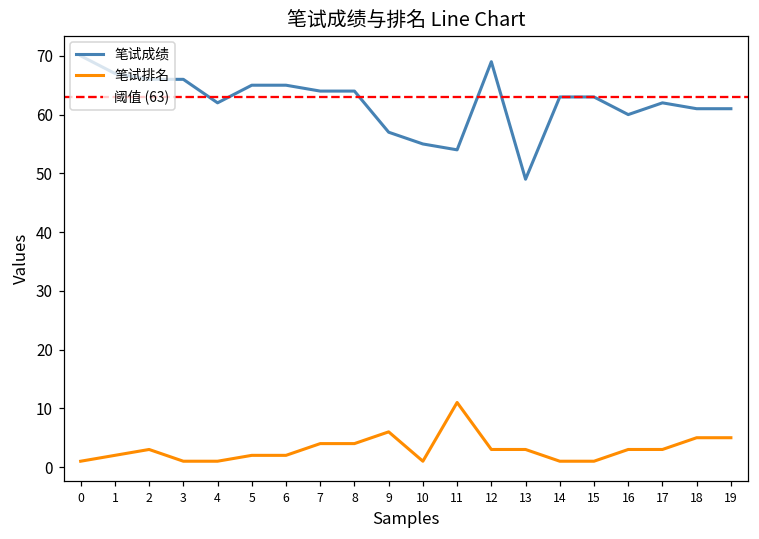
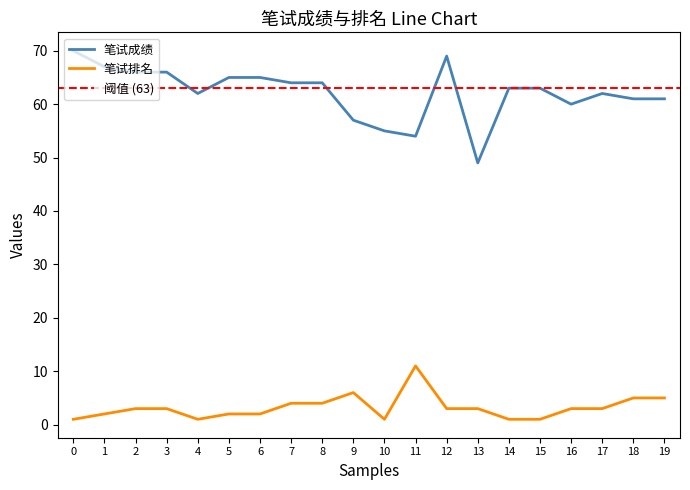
笔试排名, 3: 1 -> 3
